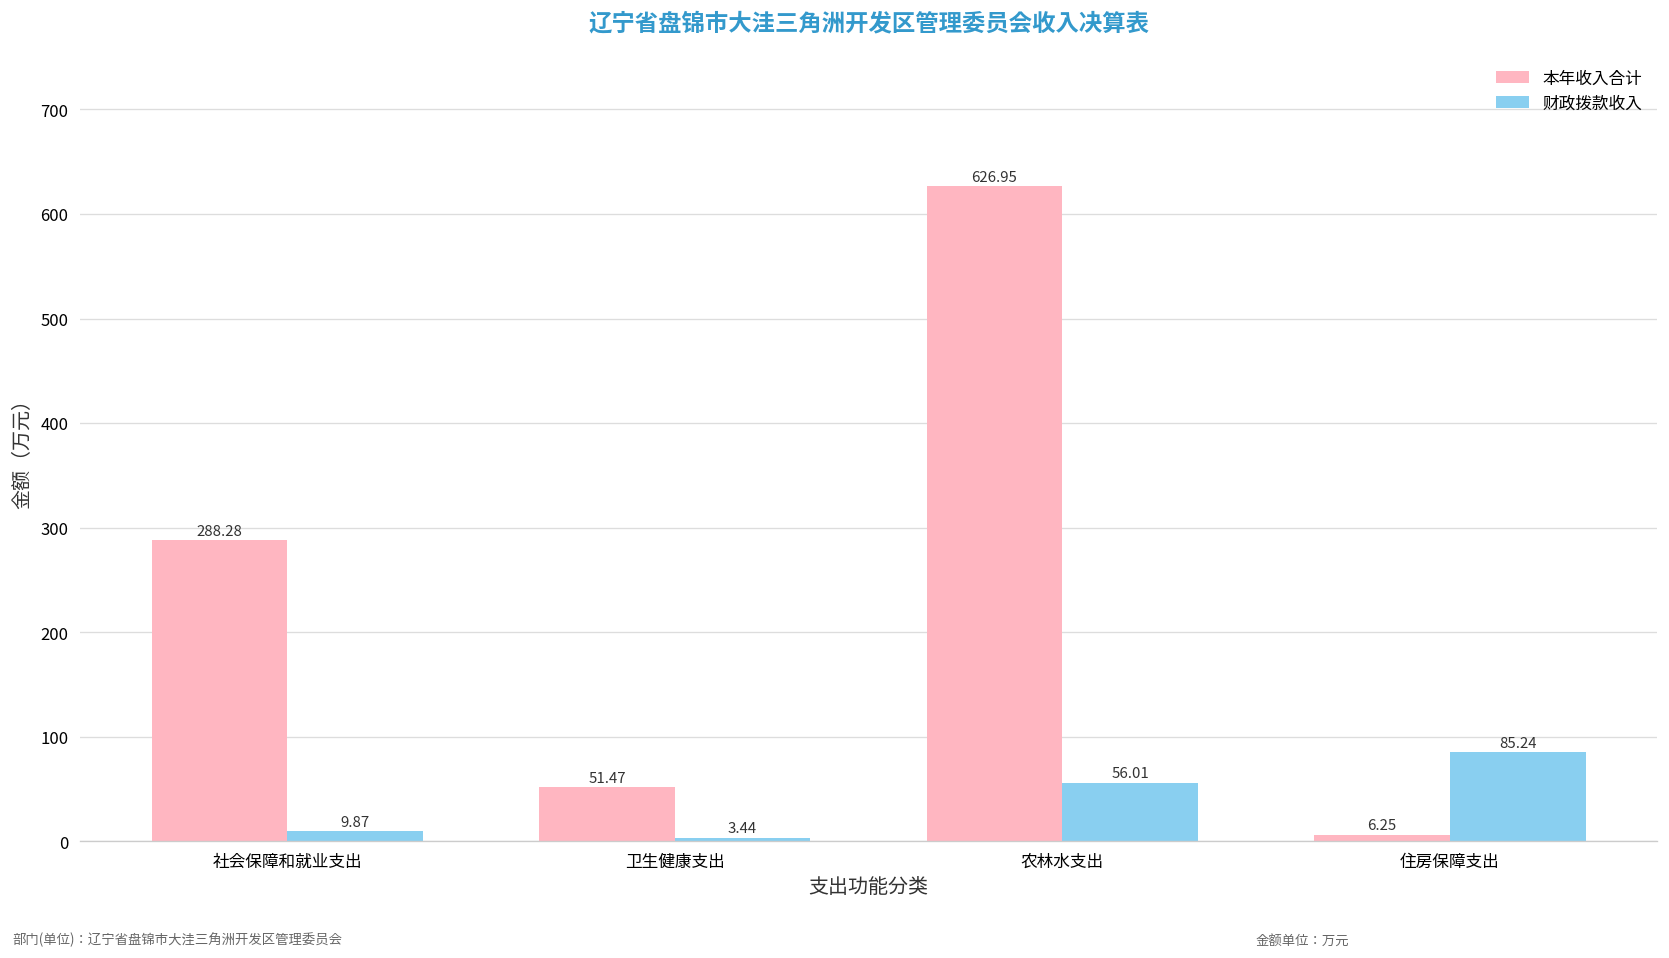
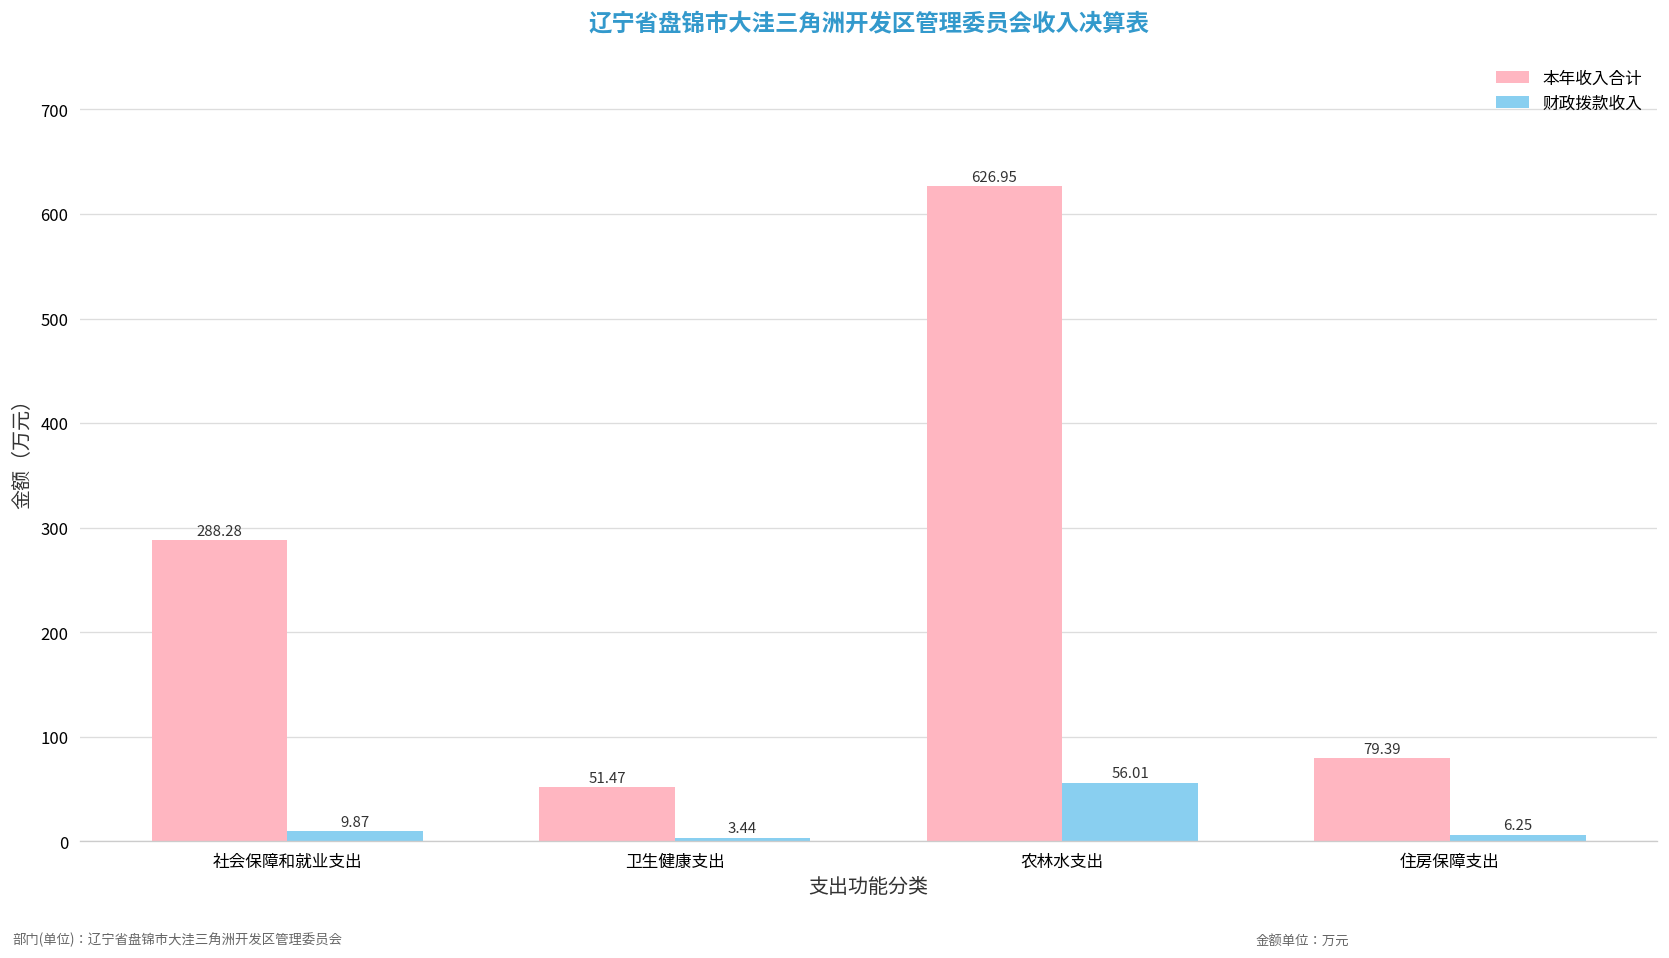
本年收入合计, 住房保障支出: 6.25 -> 79.39
财政拨款收入, 住房保障支出: 85.24 -> 6.25
